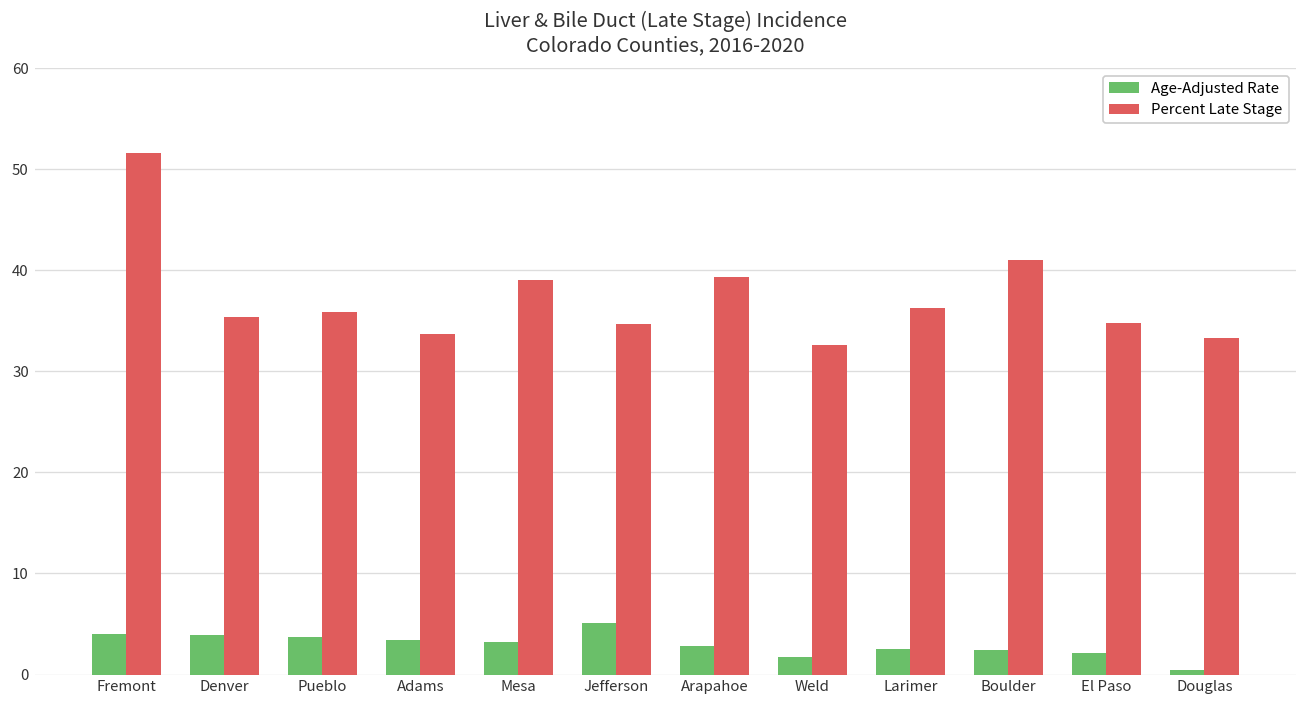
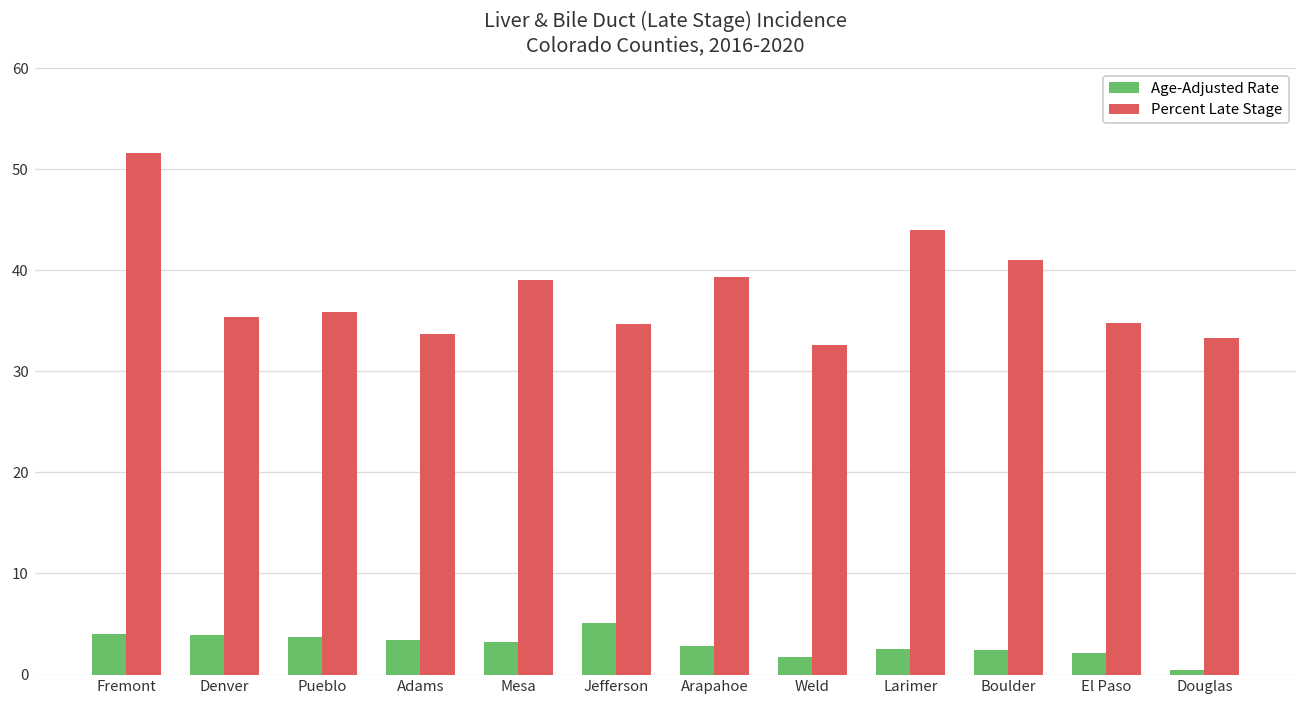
Percent Late Stage, Larimer: 36 -> 44
